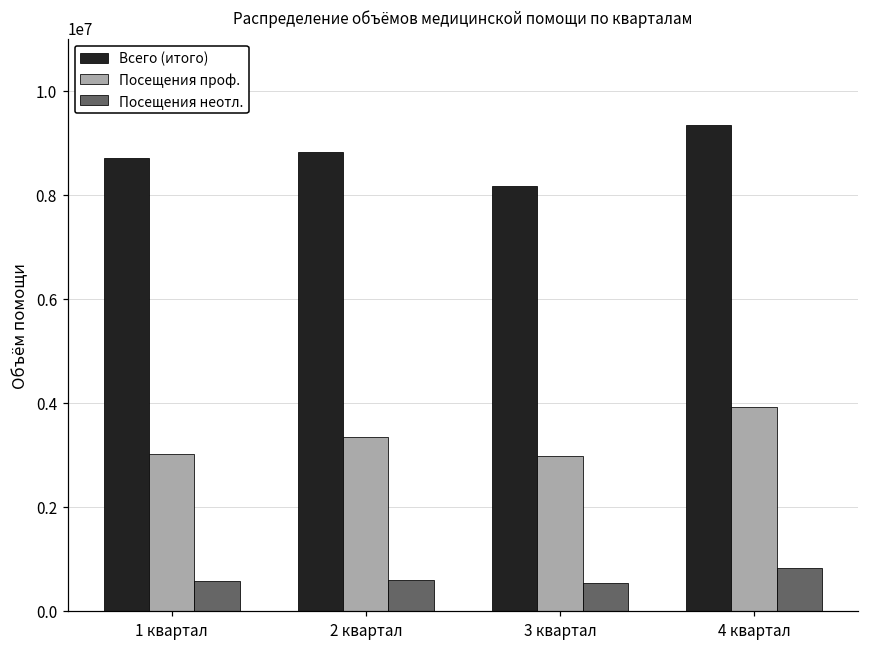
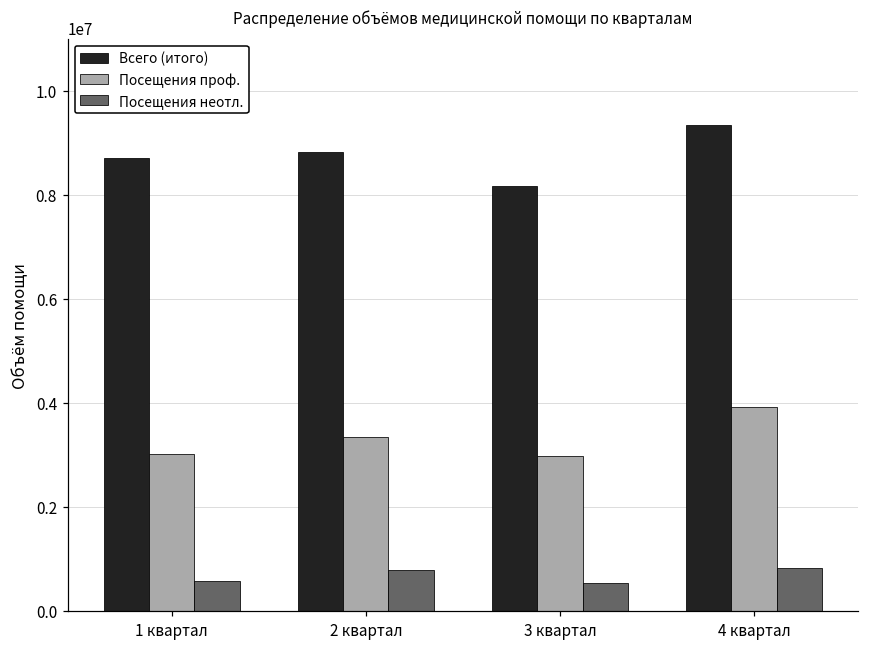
Посещения неотл., 2 квартал: 600000 -> 800000
